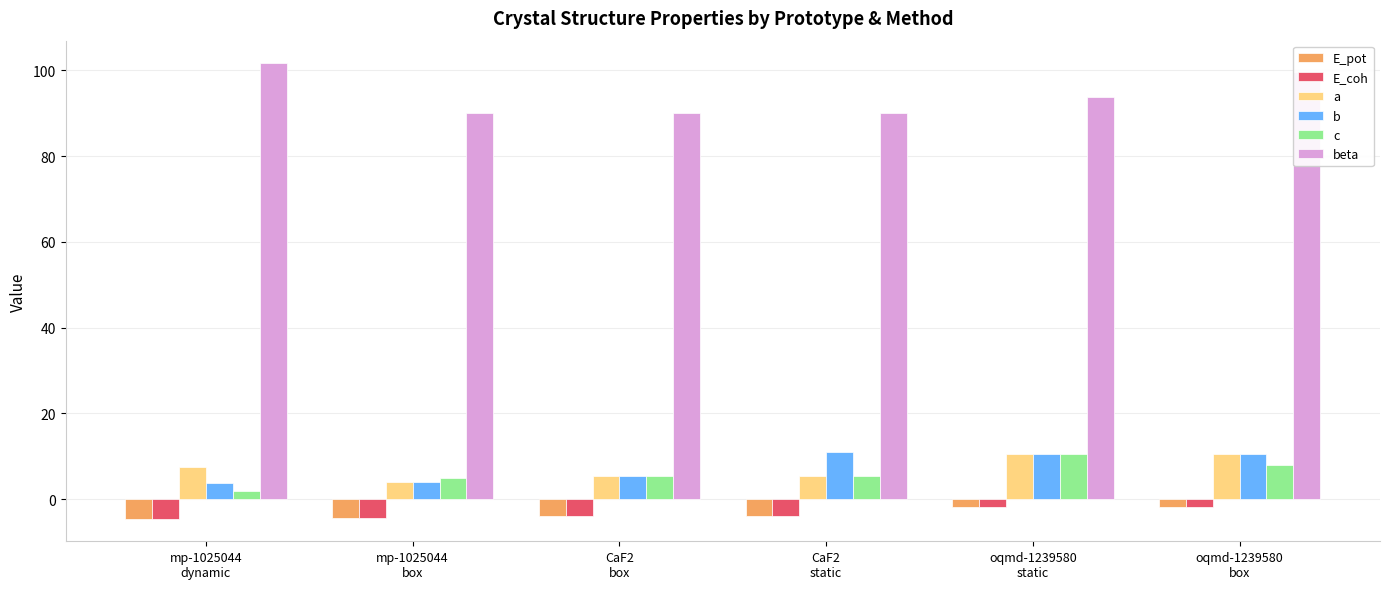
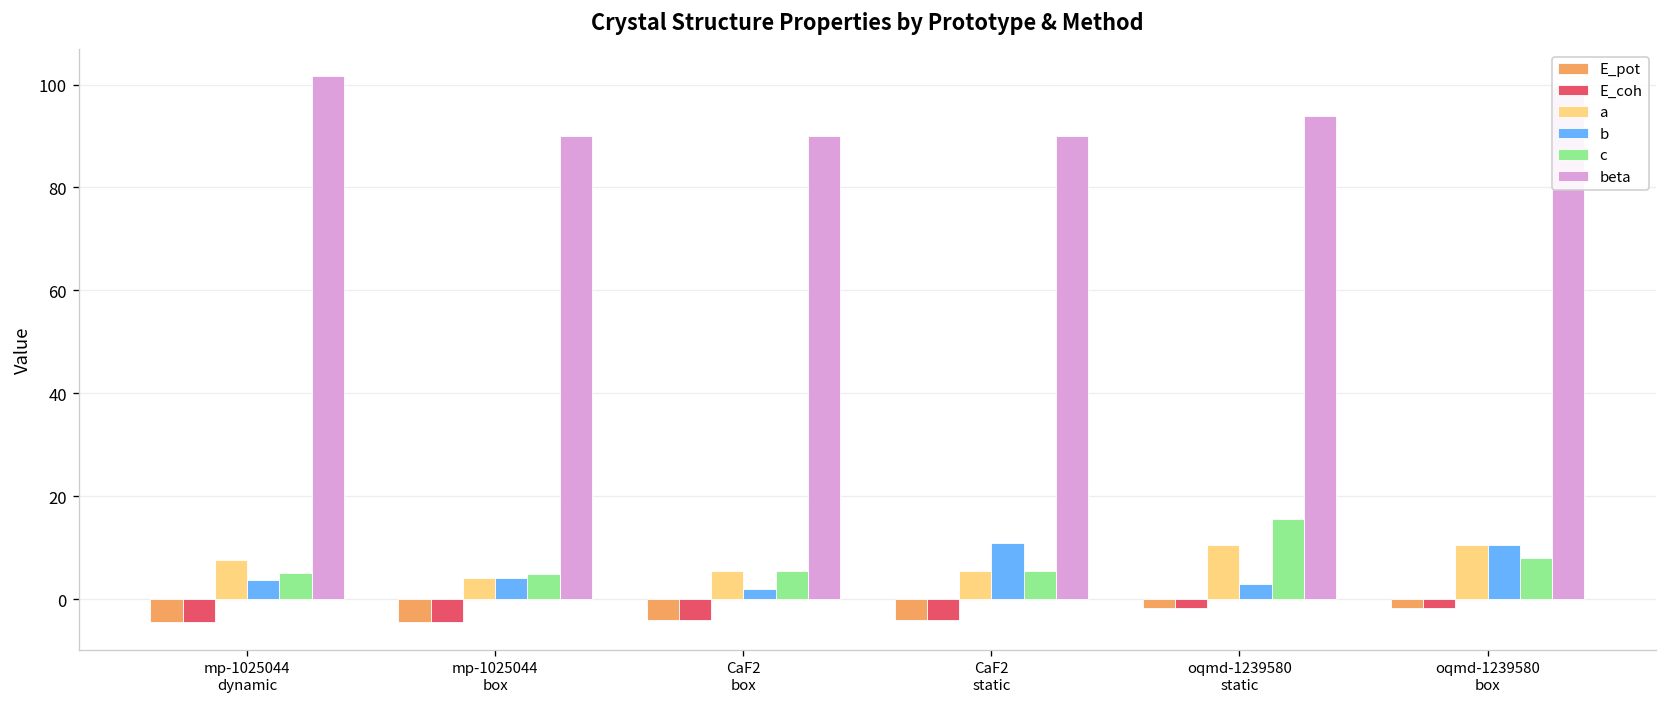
c, mp-1025044 dynamic: 2 -> 5
b, CaF2 box: 5 -> 2
b, oqmd-1239580 static: 11 -> 3
c, oqmd-1239580 static: 11 -> 15
